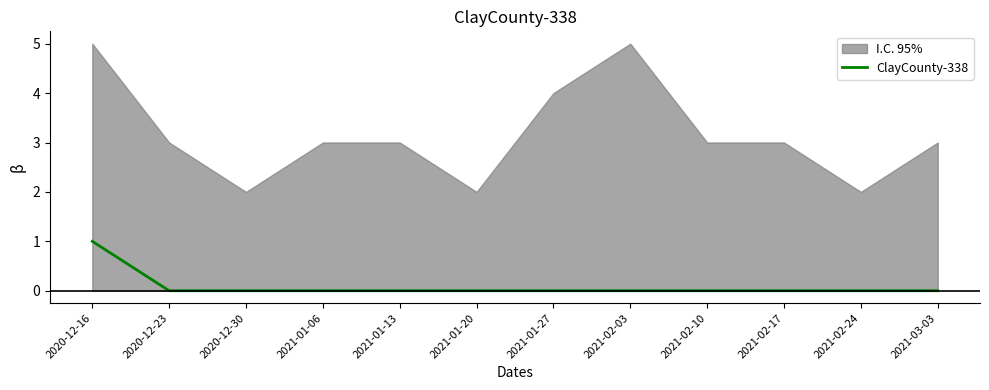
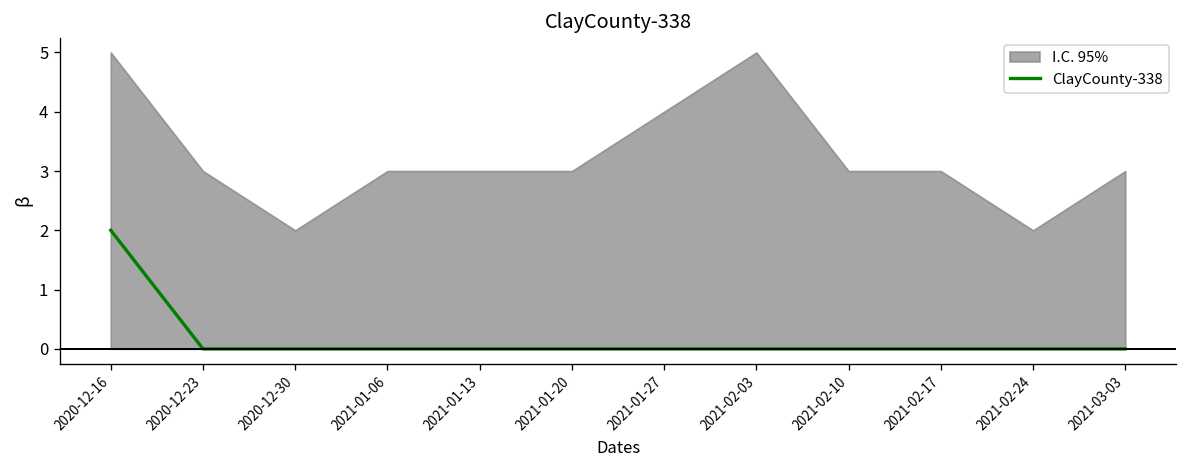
ClayCounty-338, 2020-12-16: 1 -> 2
I.C. 95%, 2021-01-20: 2 -> 3
